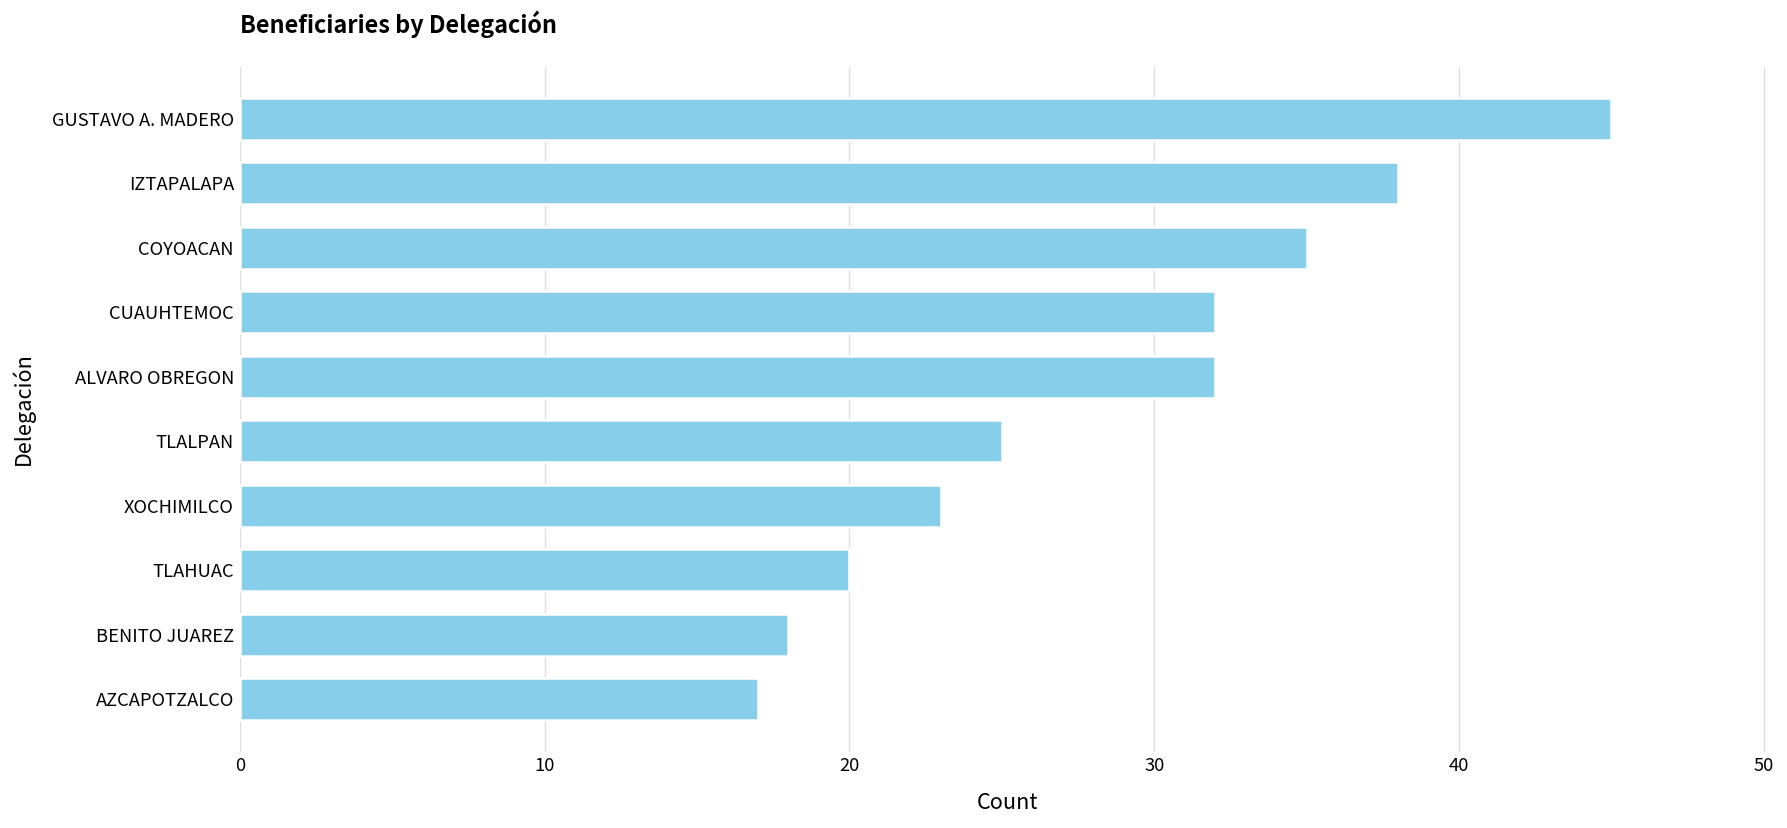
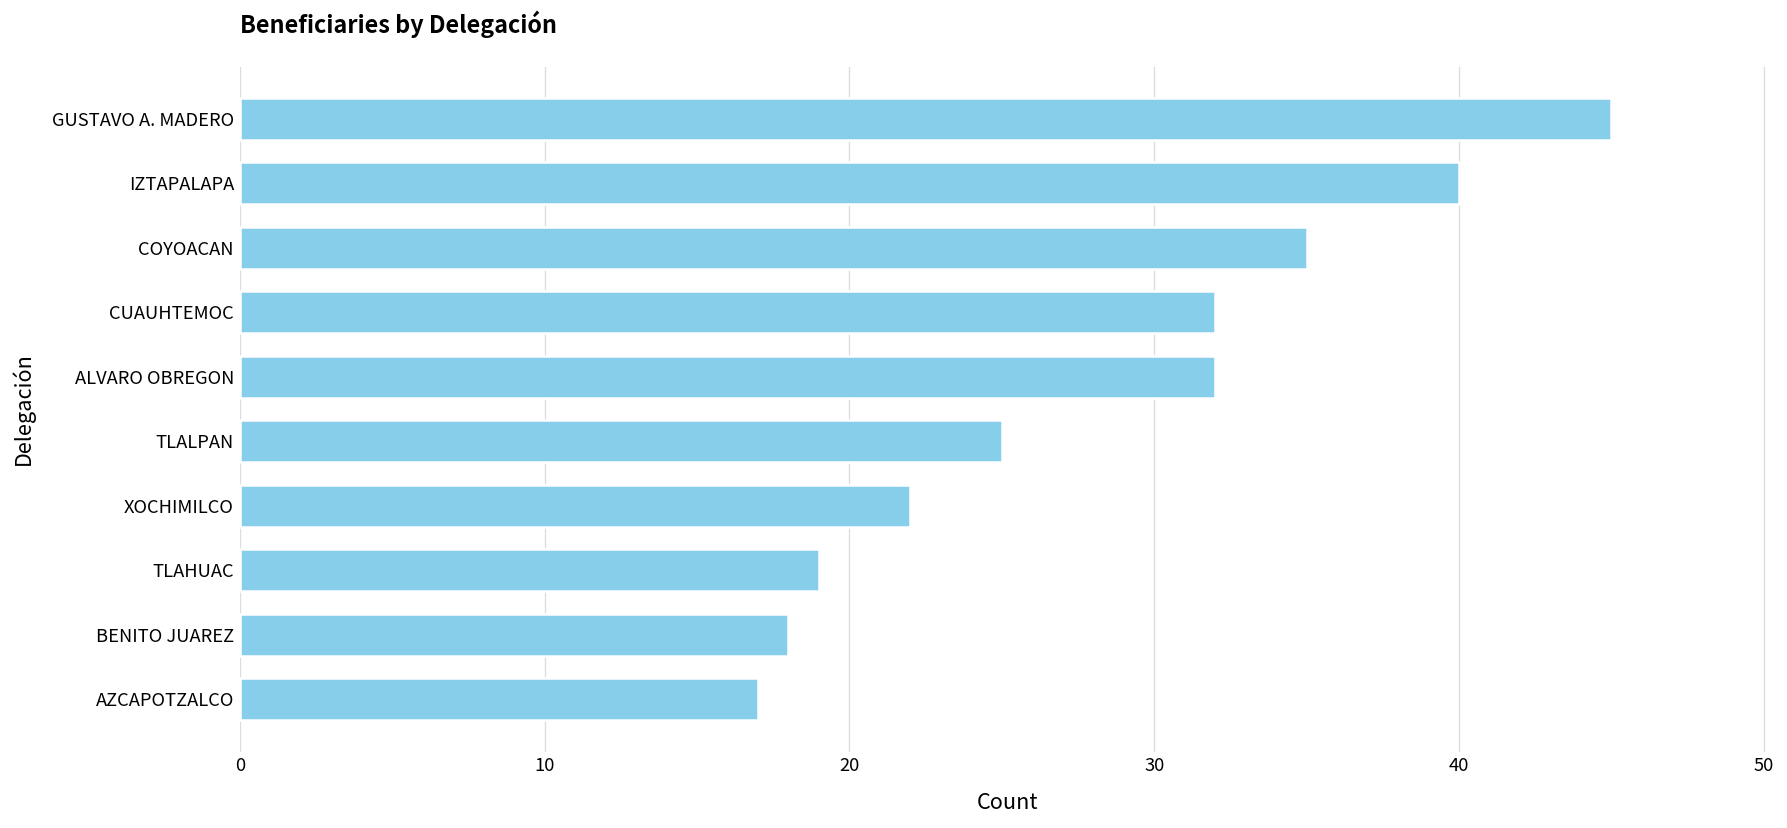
IZTAPALAPA: 38 -> 40
XOCHIMILCO: 23 -> 22
TLAHUAC: 20 -> 19
